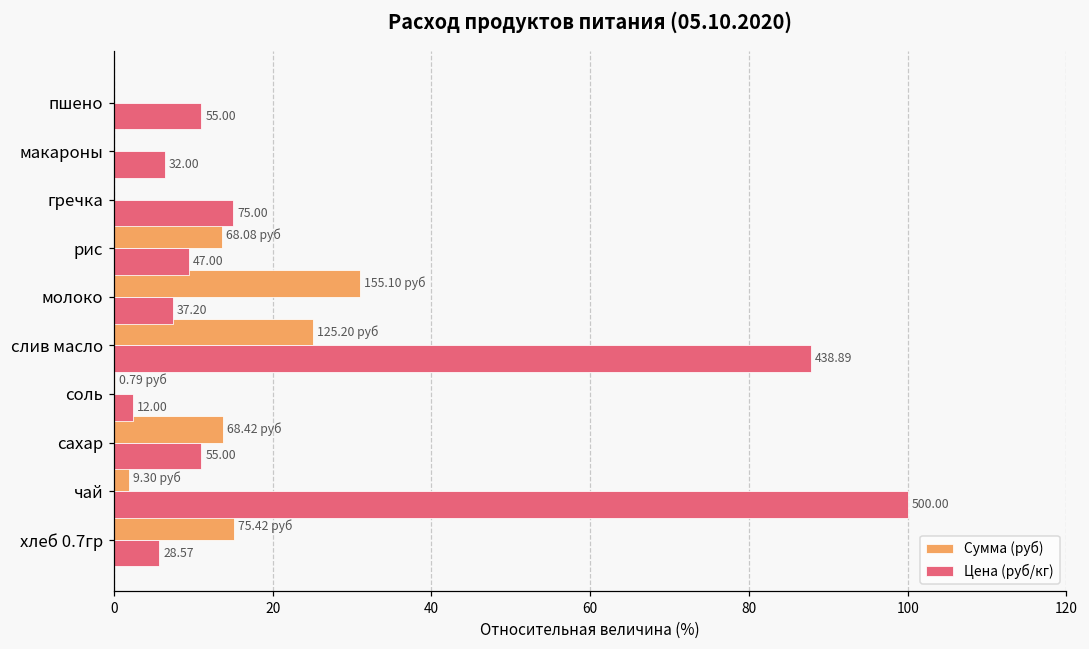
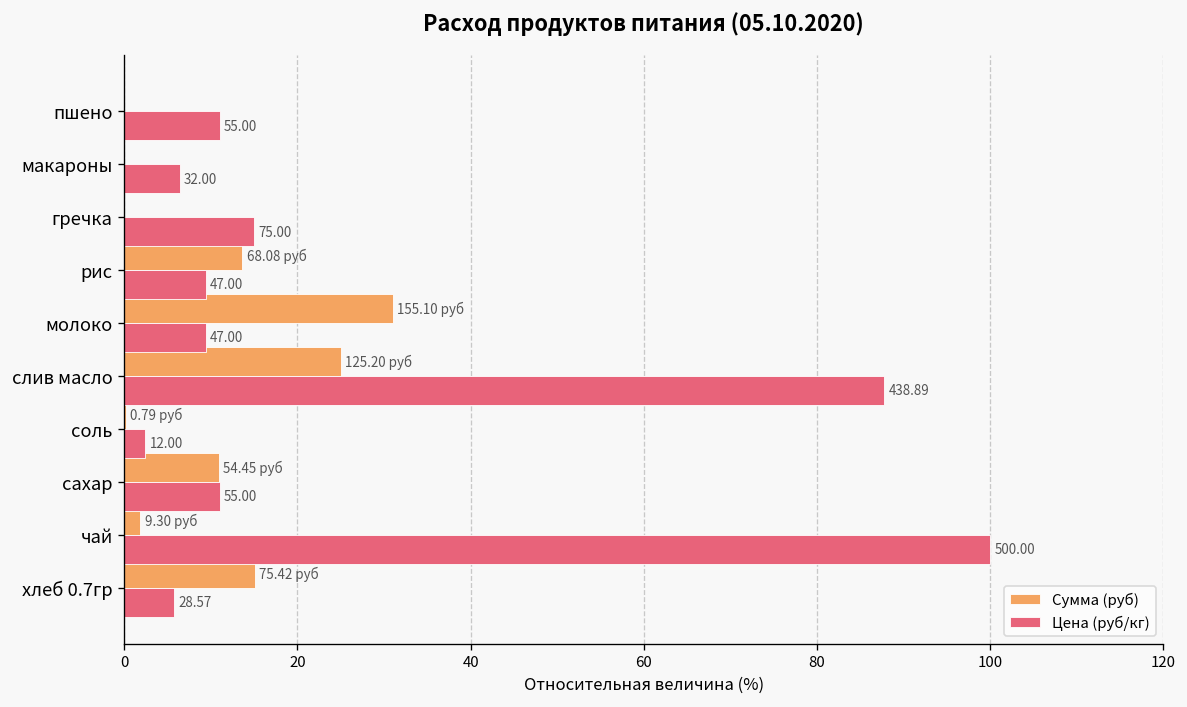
Цена (руб/кг), молоко: 37.20 -> 47.00
Сумма (руб), сахар: 68.42 -> 54.45
